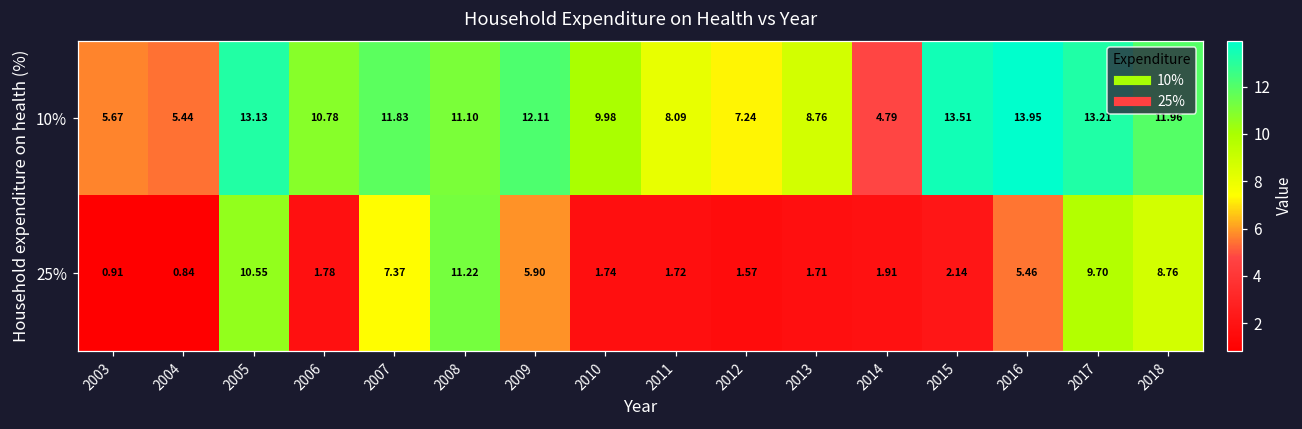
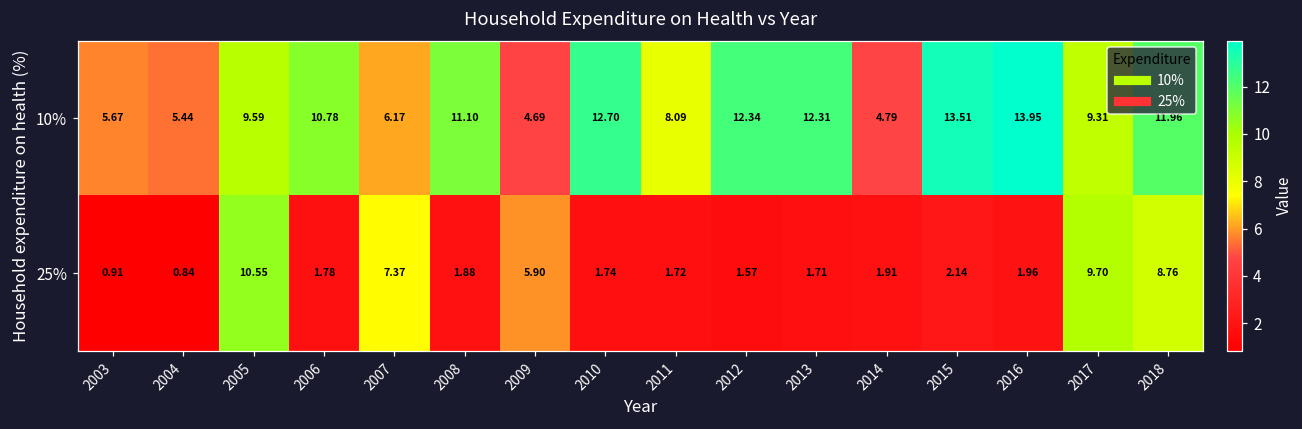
10%, 2005: 13.13 -> 9.59
10%, 2007: 11.83 -> 6.17
10%, 2009: 12.11 -> 4.69
10%, 2010: 9.98 -> 12.70
10%, 2012: 7.24 -> 12.34
10%, 2013: 8.76 -> 12.31
10%, 2017: 13.21 -> 9.31
25%, 2008: 11.22 -> 1.88
25%, 2016: 5.46 -> 1.96
